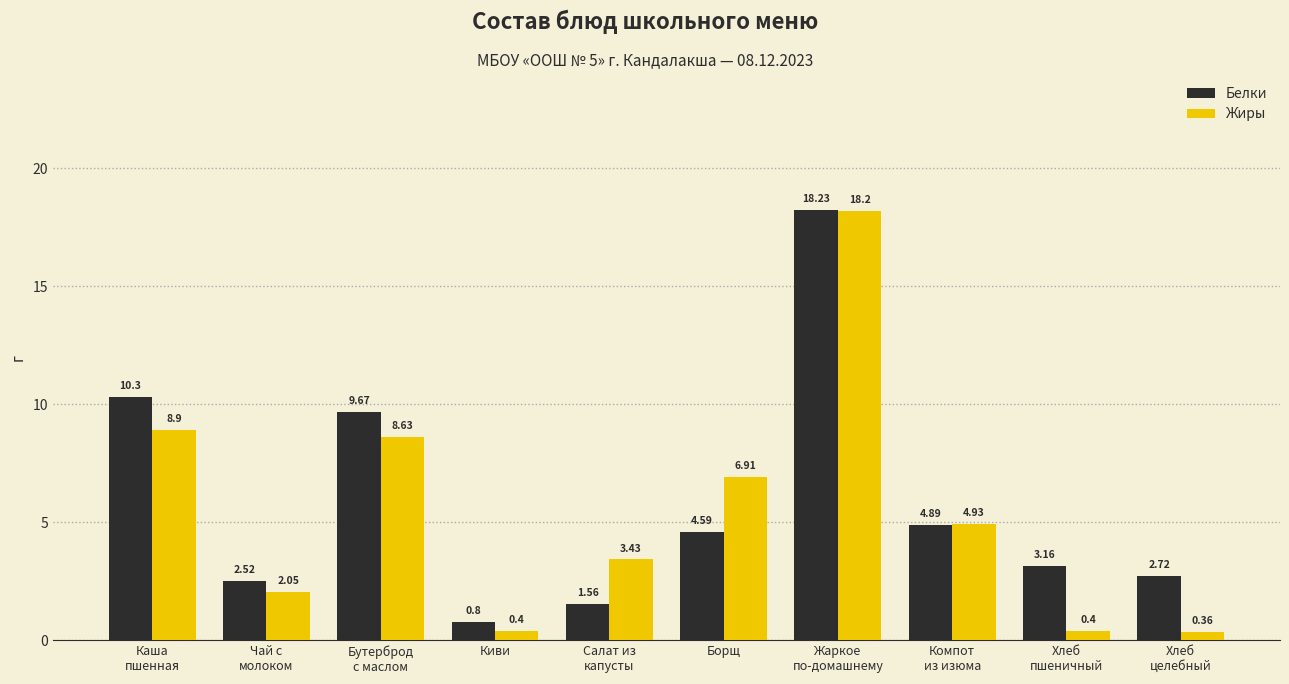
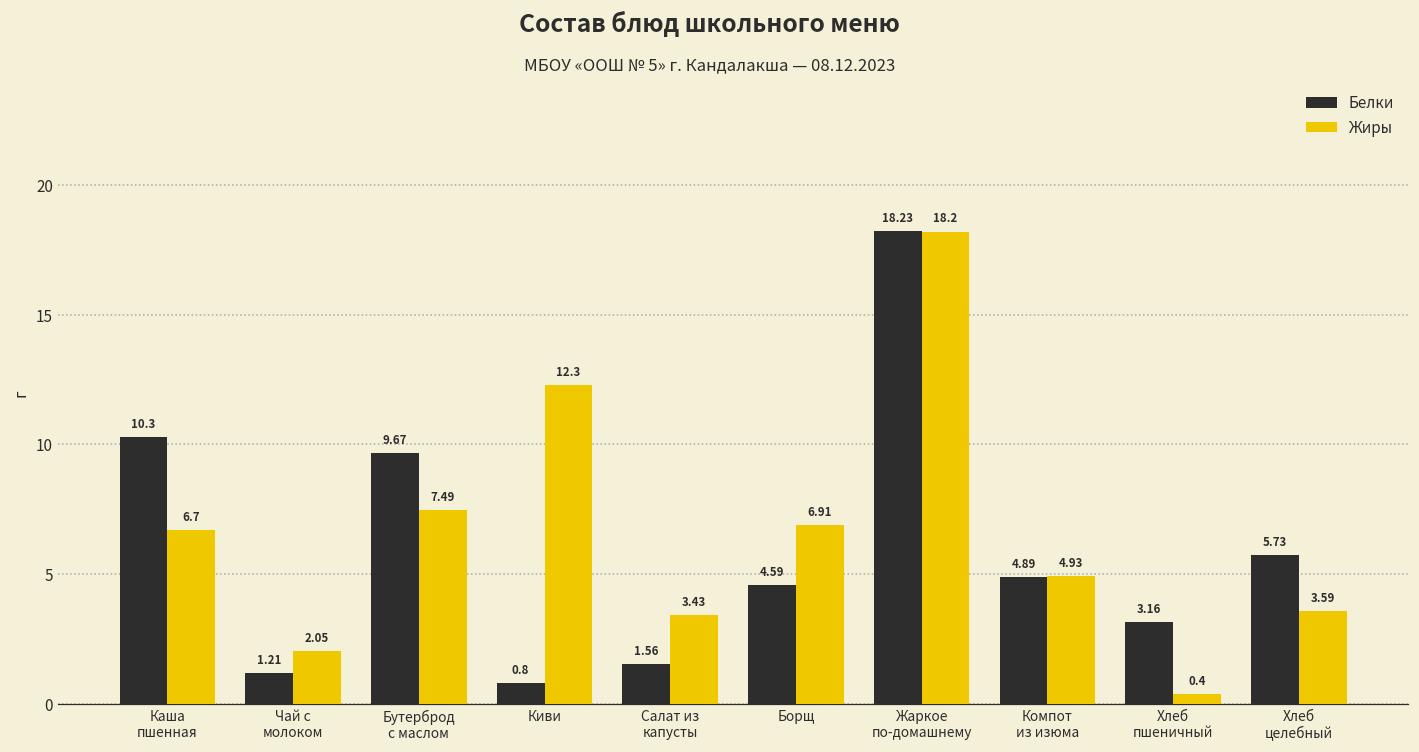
Жиры, Каша пшенная: 8.9 -> 6.7
Белки, Чай с молоком: 2.52 -> 1.21
Жиры, Бутерброд с маслом: 8.63 -> 7.49
Жиры, Киви: 0.4 -> 12.3
Белки, Хлеб целебный: 2.72 -> 5.73
Жиры, Хлеб целебный: 0.36 -> 3.59
